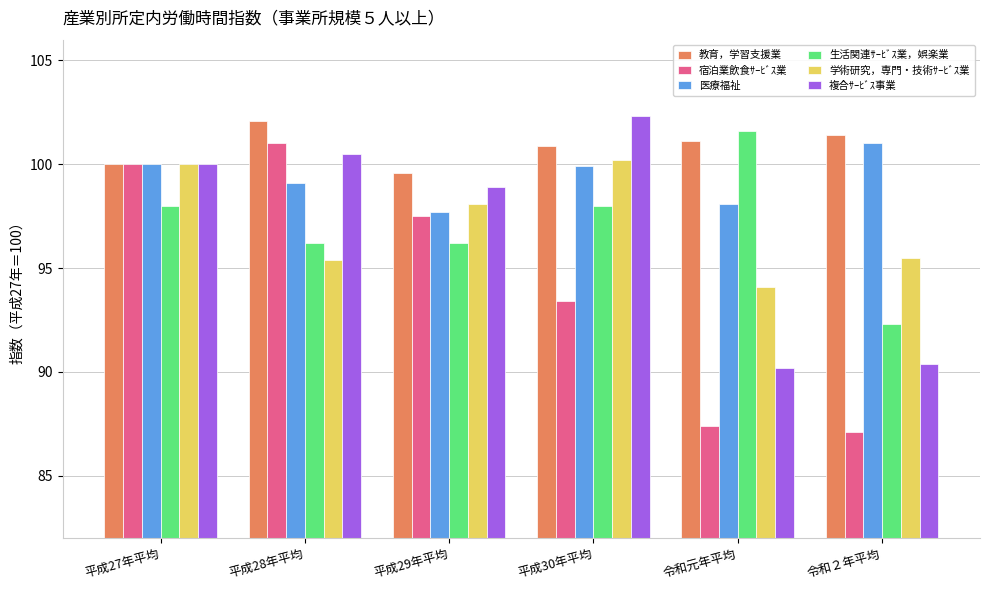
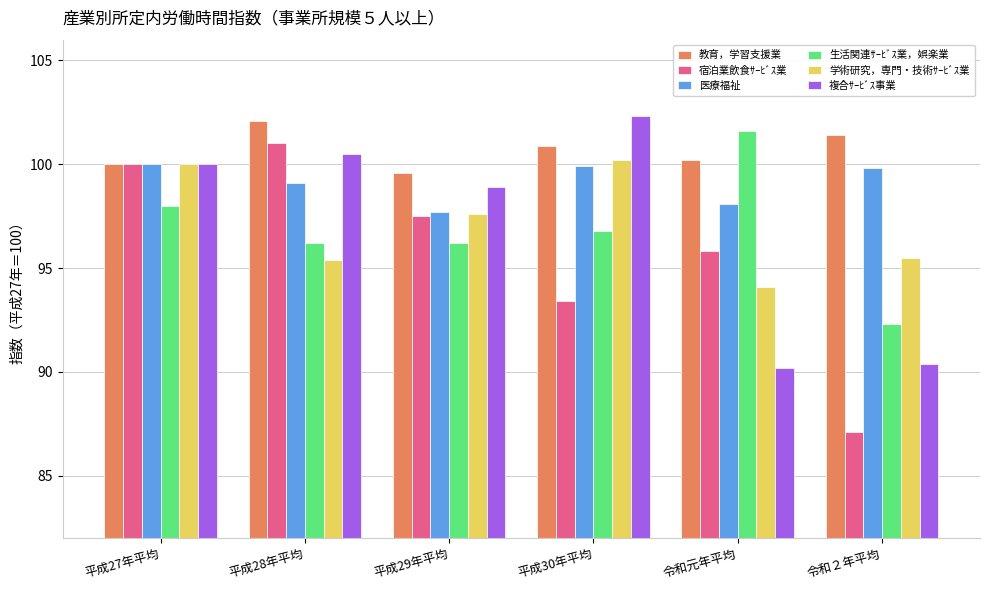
学術研究，専門・技術ｻｰﾋﾞｽ業, 平成29年平均: 98.1 -> 97.6
生活関連ｻｰﾋﾞｽ業，娯楽業, 平成30年平均: 98.0 -> 96.8
教育，学習支援業, 令和元年平均: 101.1 -> 100.2
宿泊業飲食ｻｰﾋﾞｽ業, 令和元年平均: 87.4 -> 95.8
医療福祉, 令和２年平均: 101.0 -> 99.8
